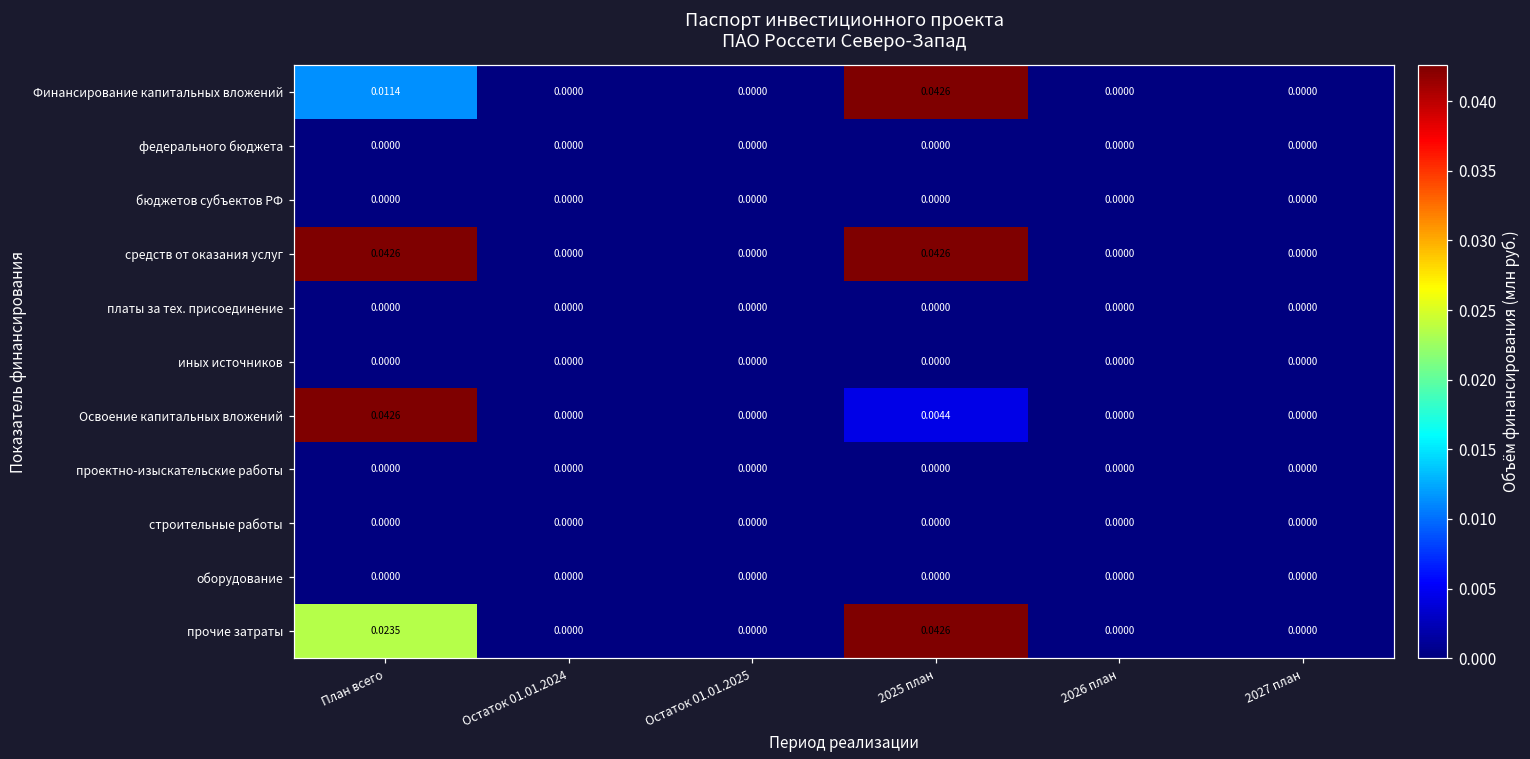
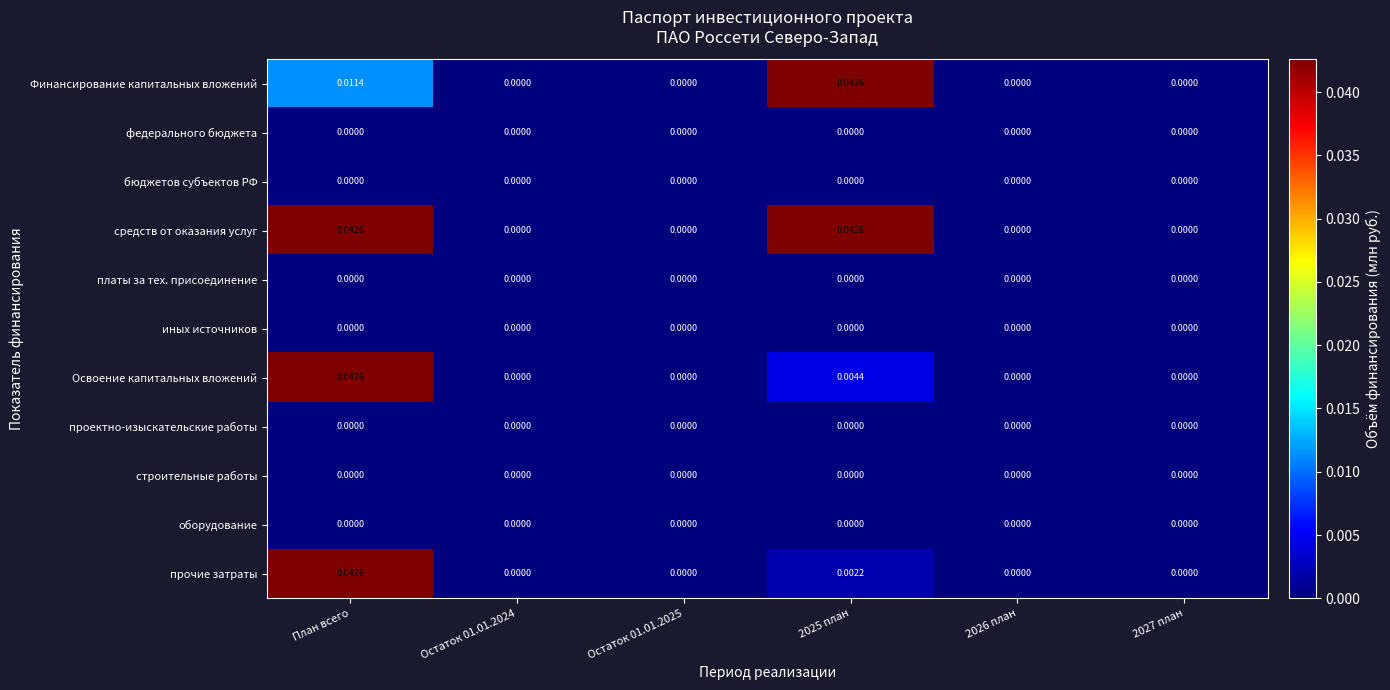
прочие затраты, План всего: 0.0235 -> 0.0426
прочие затраты, 2025 план: 0.0426 -> 0.0022
